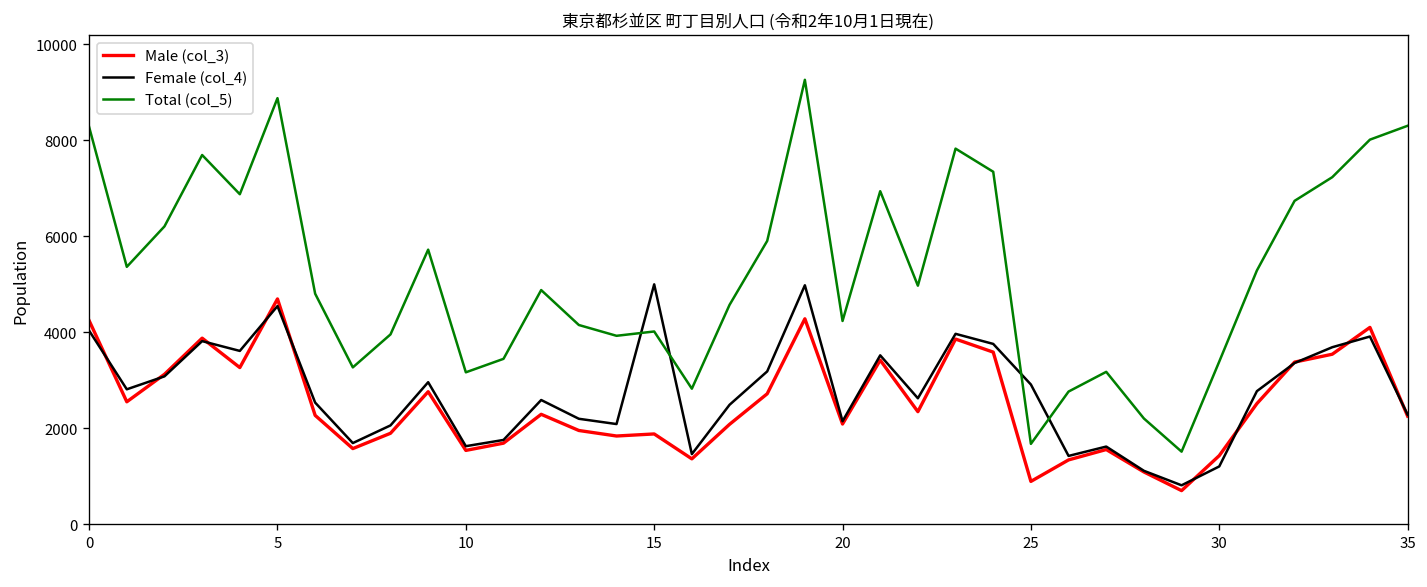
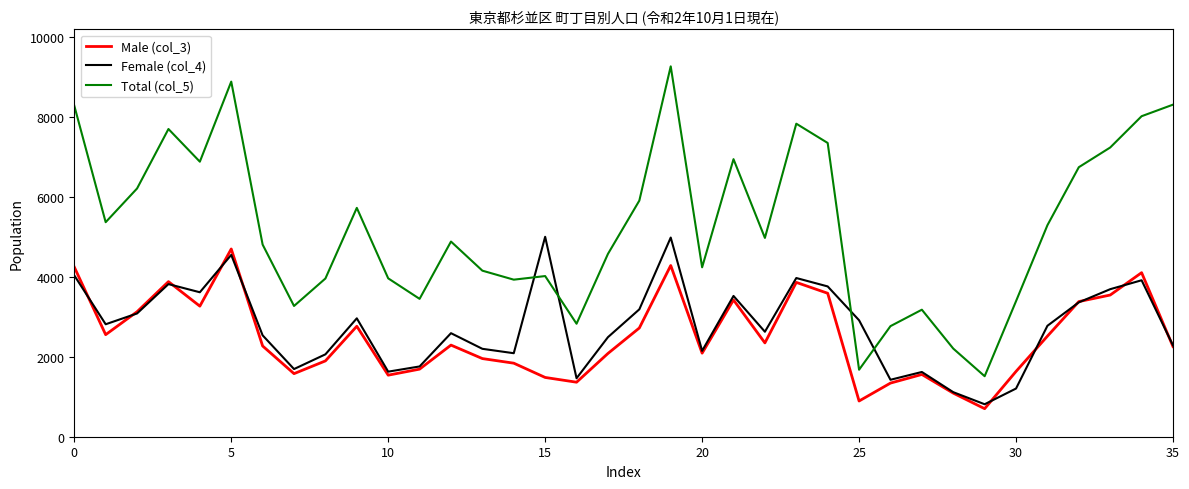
Total (col_5), 10: 3200 -> 4000
Male (col_3), 15: 1900 -> 1500
Male (col_3), 30: 1400 -> 1600
